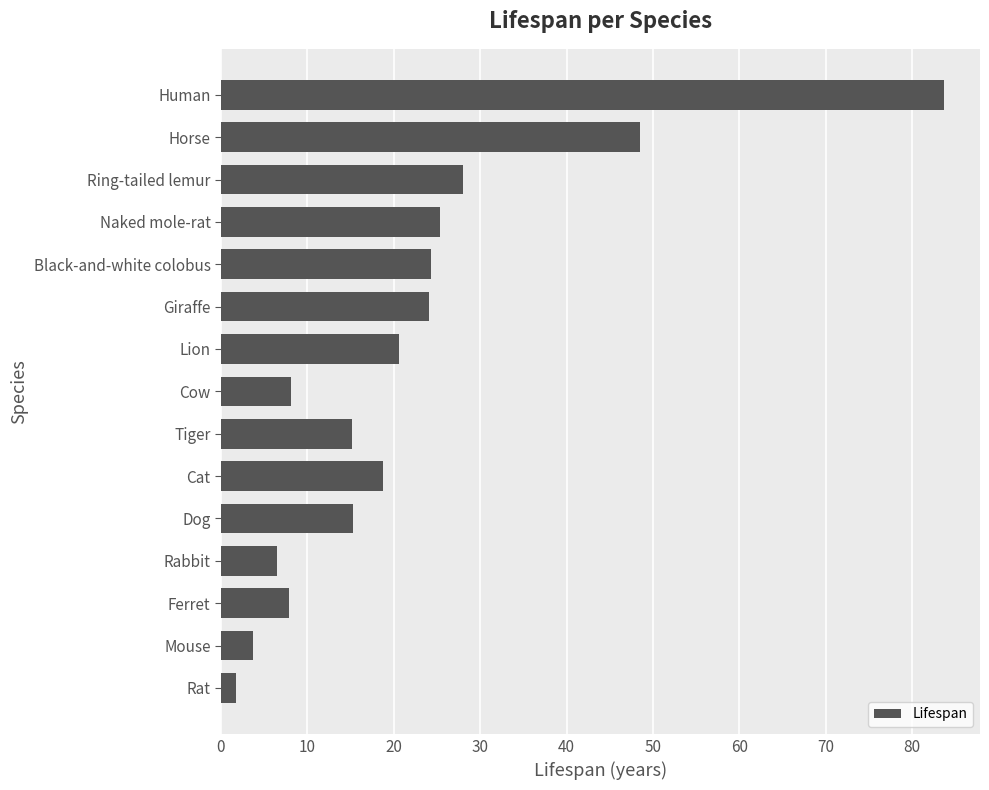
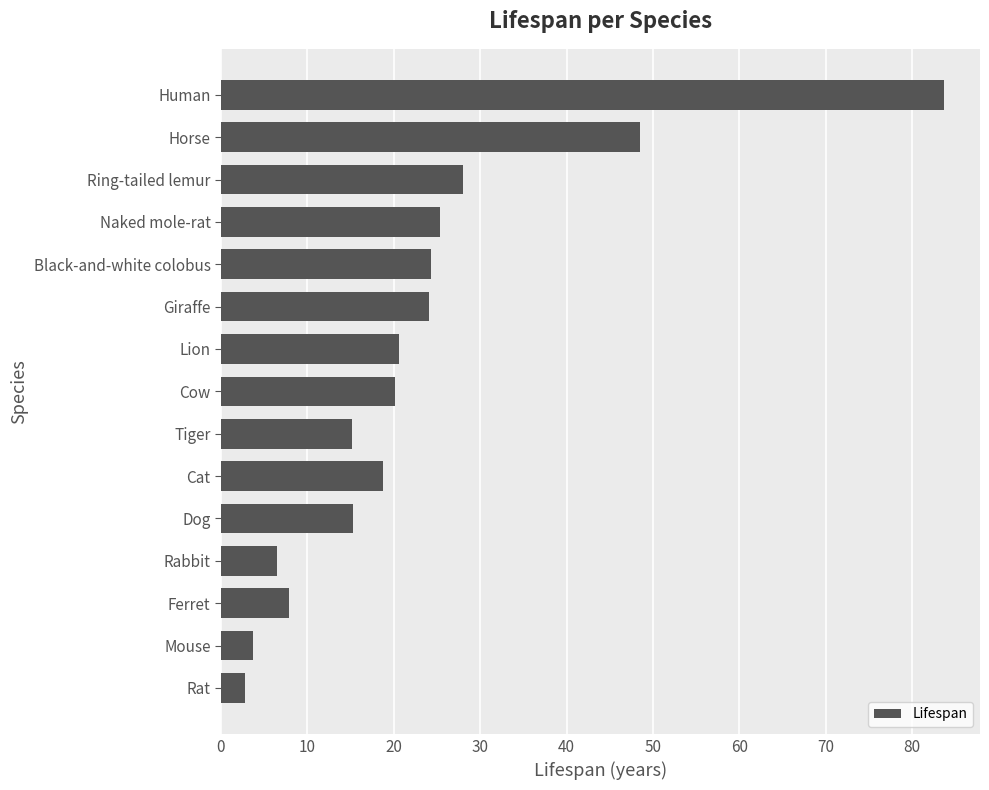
Cow: 8 -> 20
Rat: 2 -> 3
